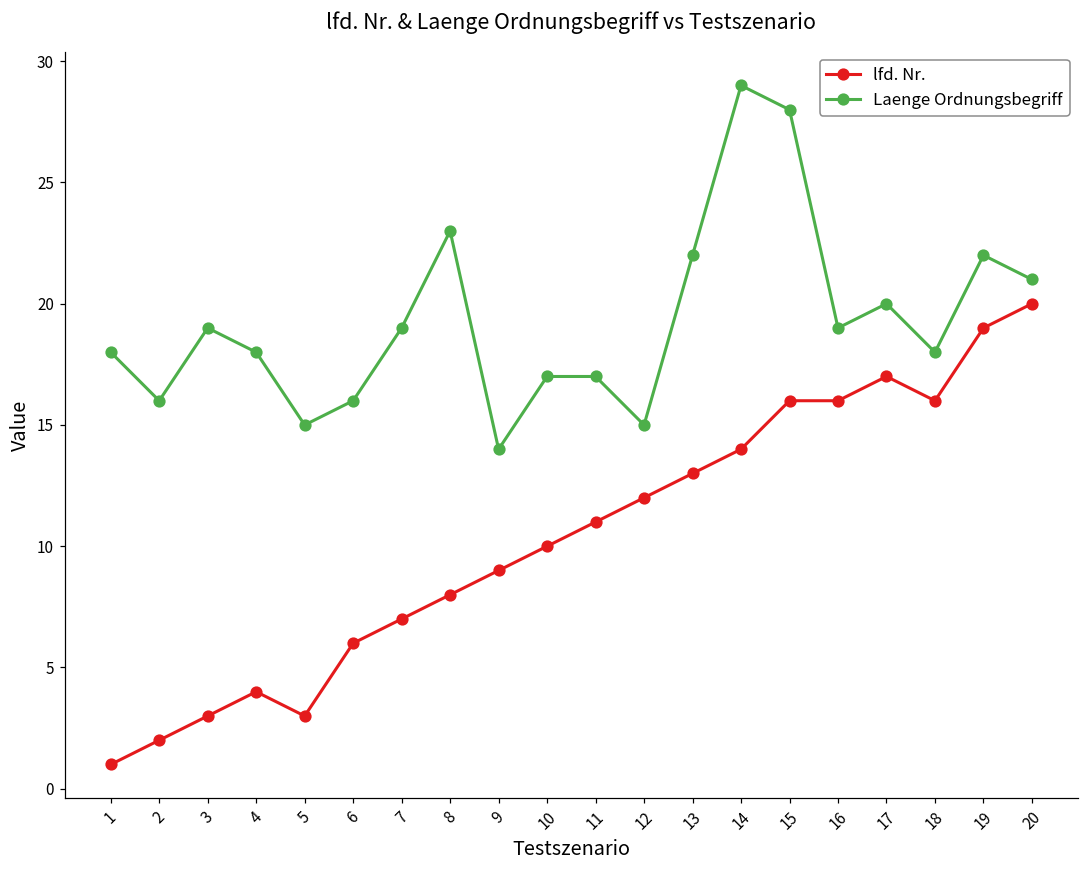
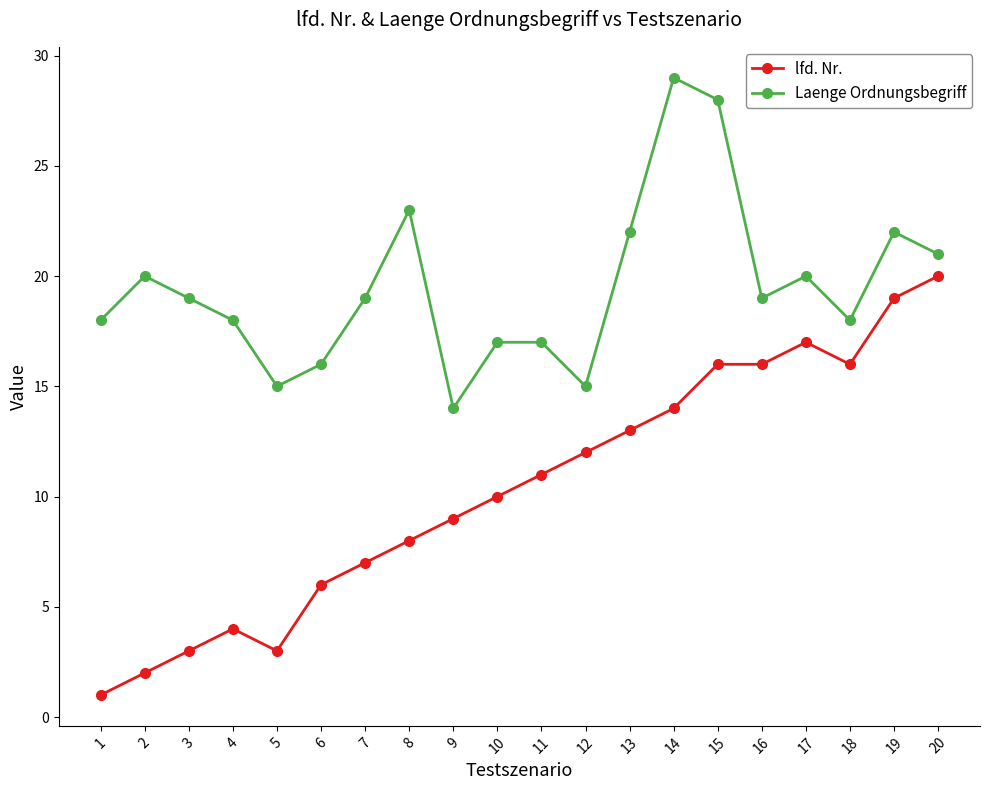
Laenge Ordnungsbegriff, 2: 16 -> 20
